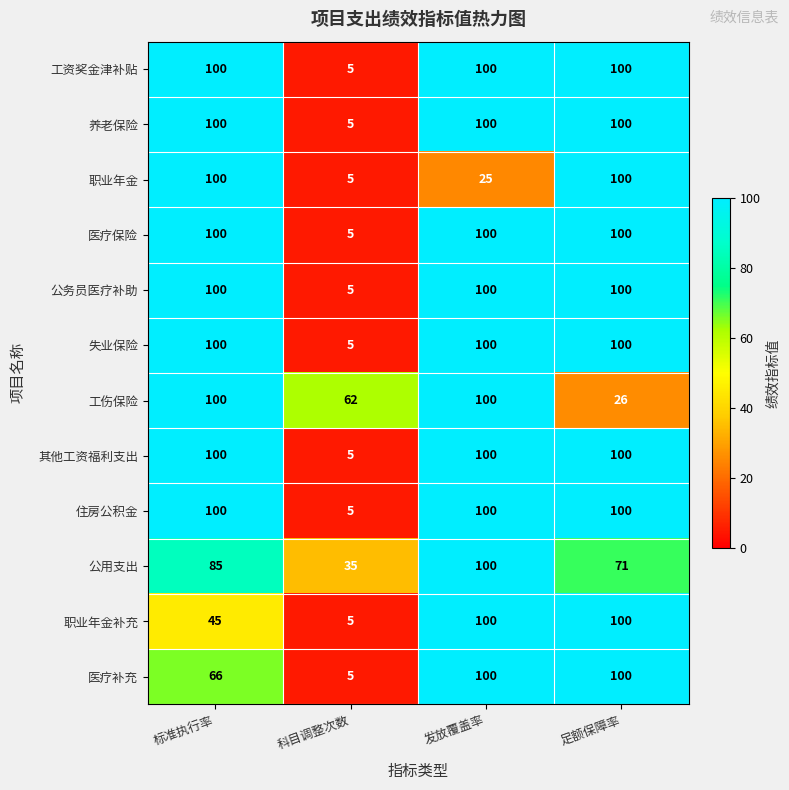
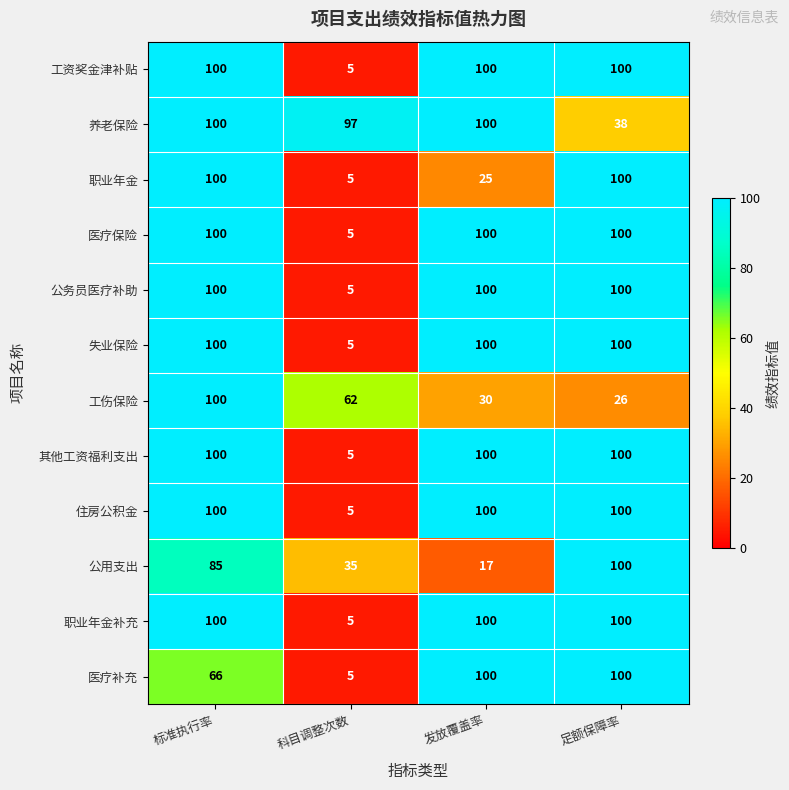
养老保险, 科目调整次数: 5 -> 97
养老保险, 足额保障率: 100 -> 38
工伤保险, 发放覆盖率: 100 -> 30
公用支出, 发放覆盖率: 100 -> 17
公用支出, 足额保障率: 71 -> 100
职业年金补充, 标准执行率: 45 -> 100
